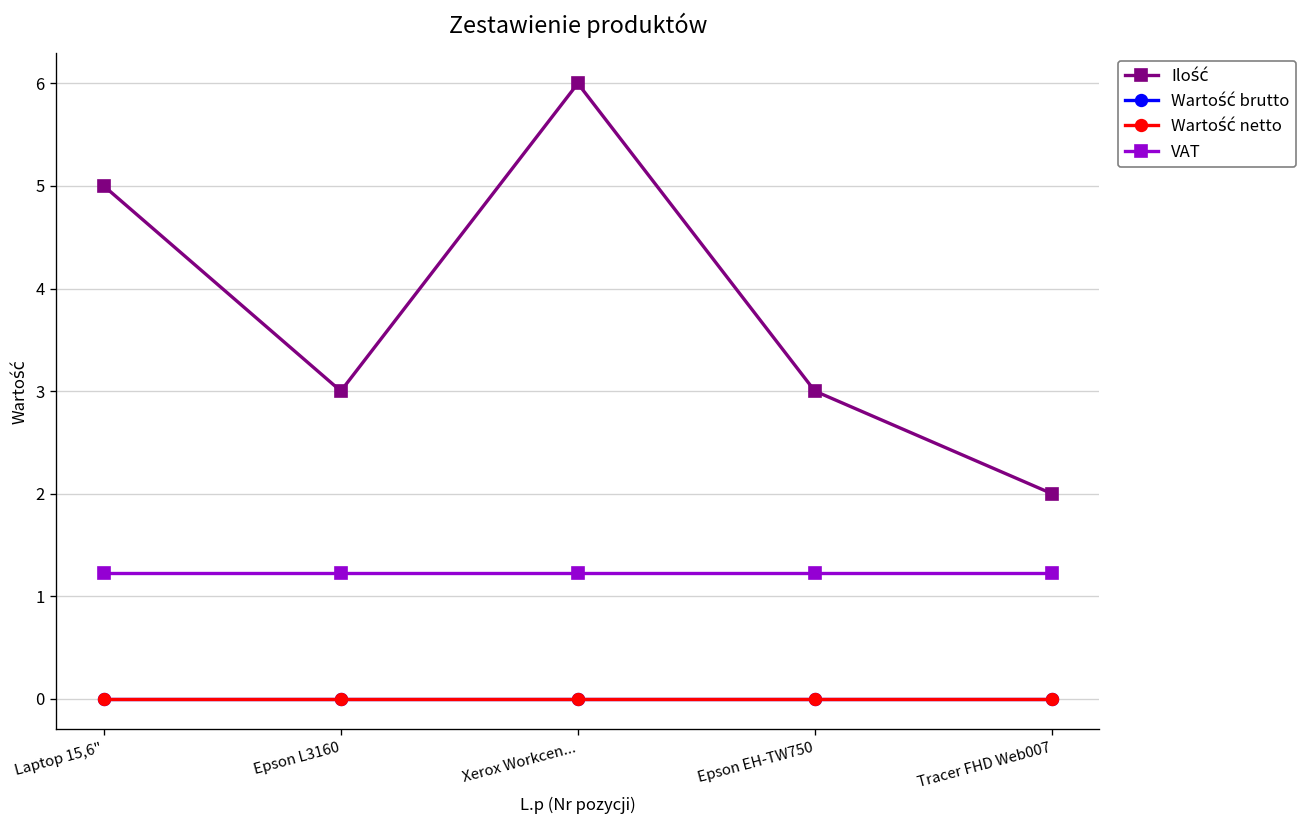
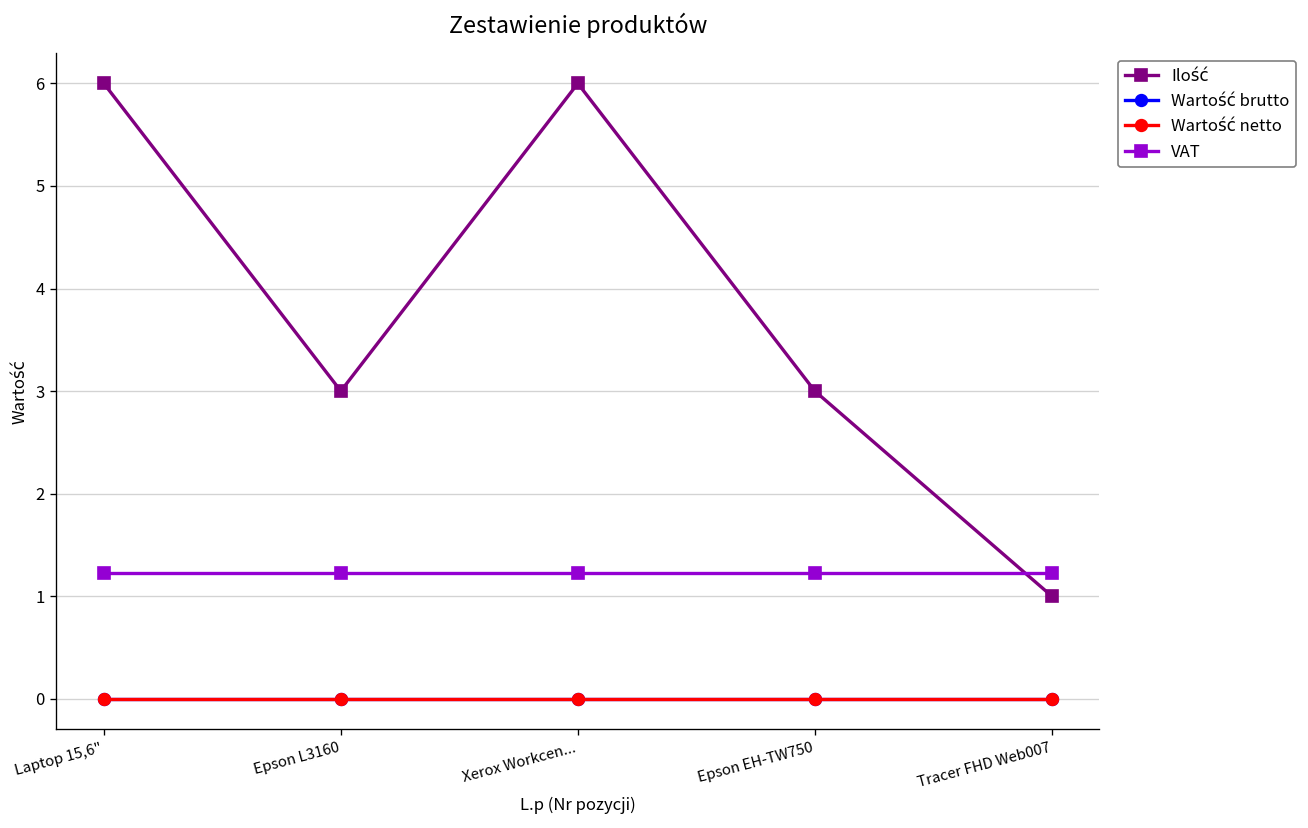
Ilość, Laptop 15,6": 5 -> 6
Ilość, Tracer FHD Web007: 2 -> 1
